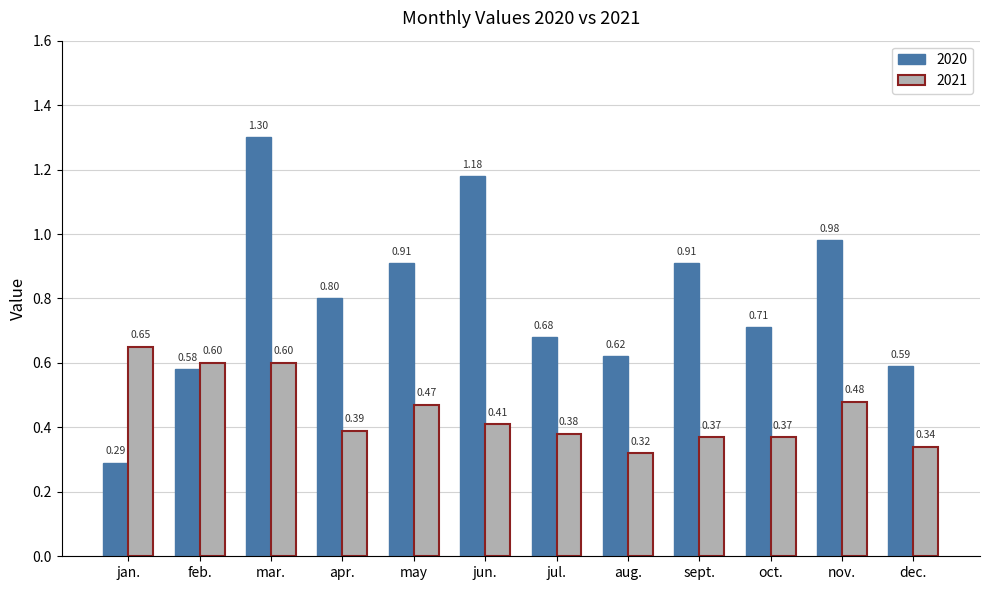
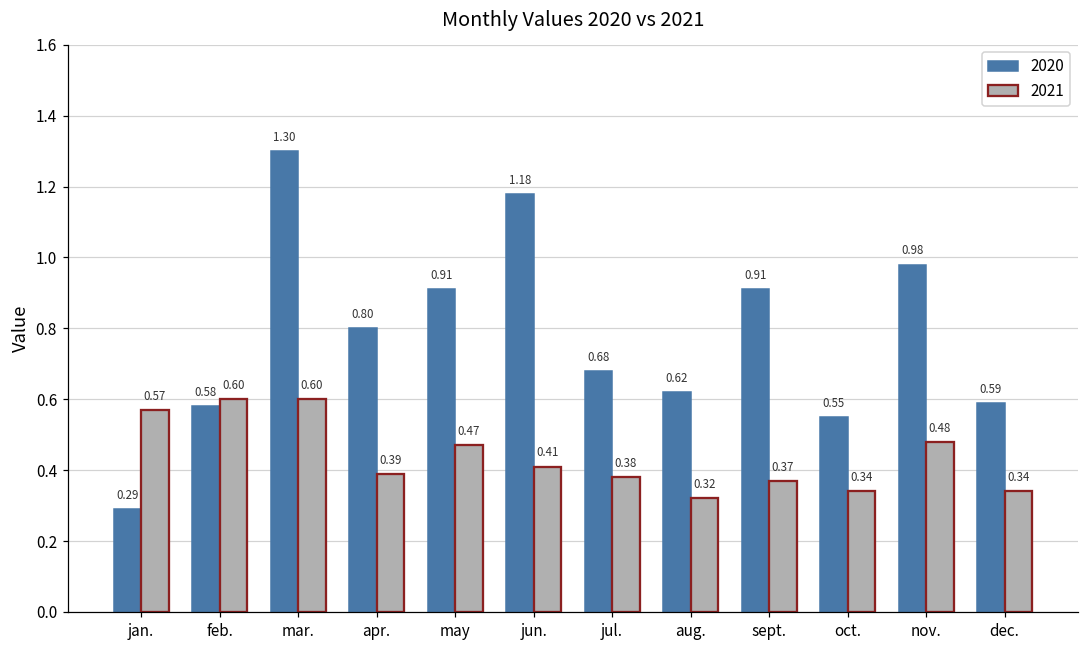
2021, jan.: 0.65 -> 0.57
2020, oct.: 0.71 -> 0.55
2021, oct.: 0.37 -> 0.34
